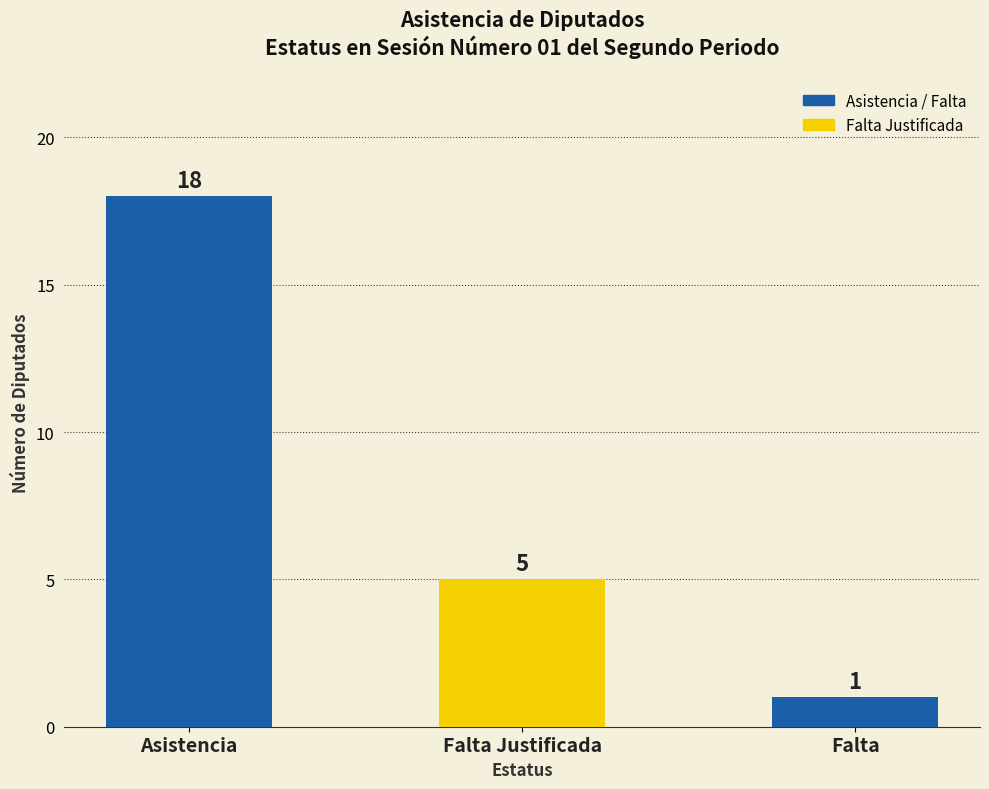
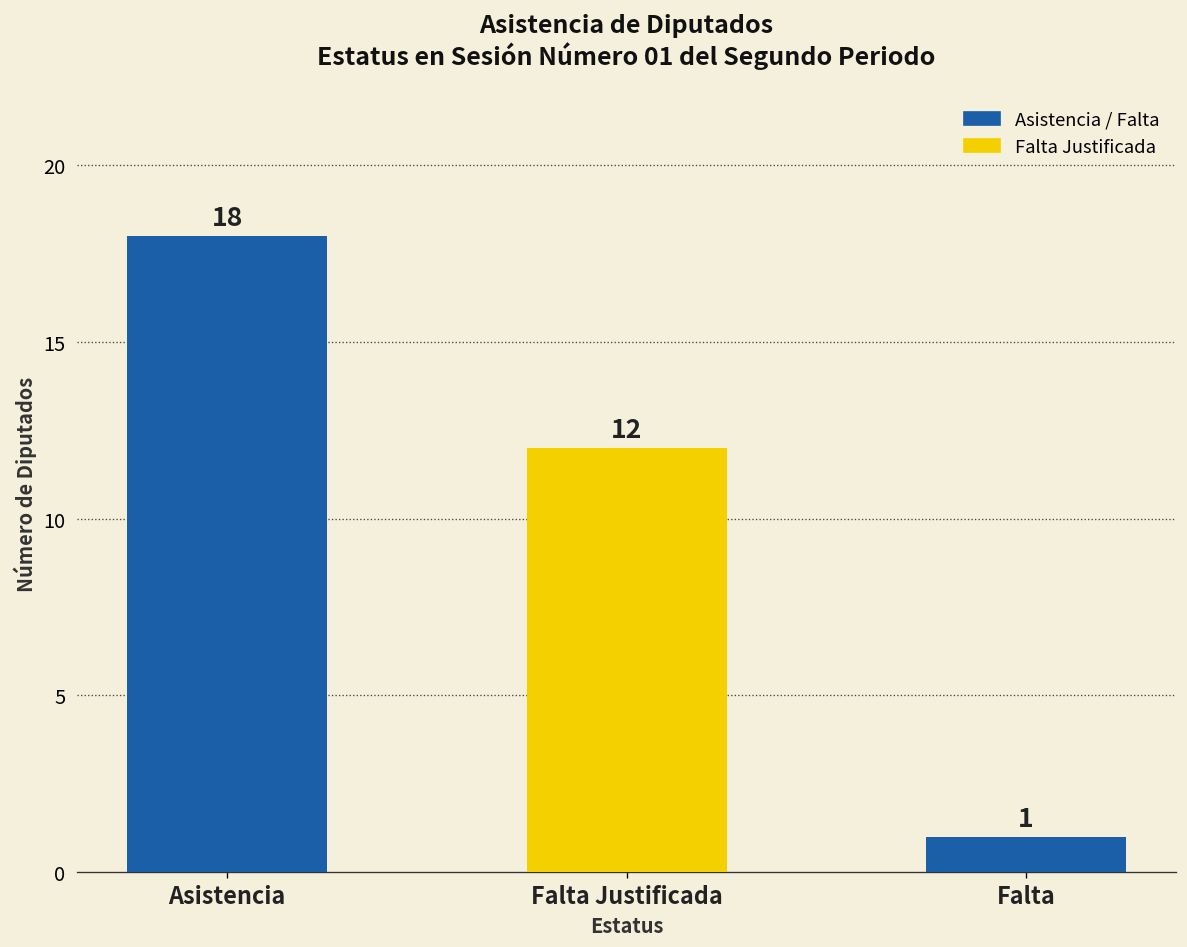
Falta Justificada: 5 -> 12
